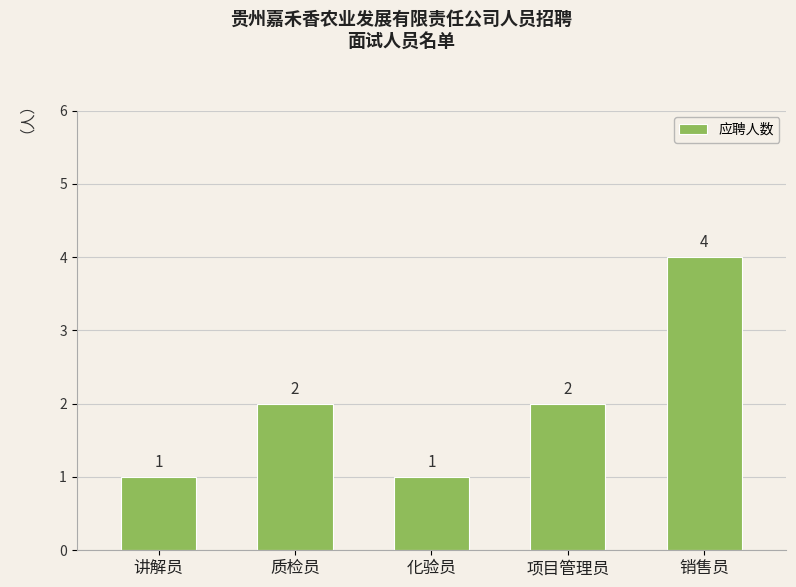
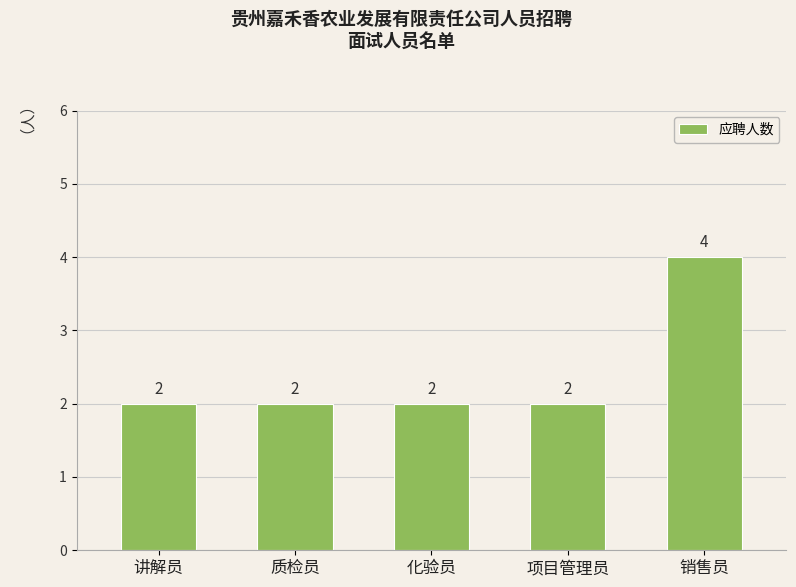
讲解员: 1 -> 2
化验员: 1 -> 2
